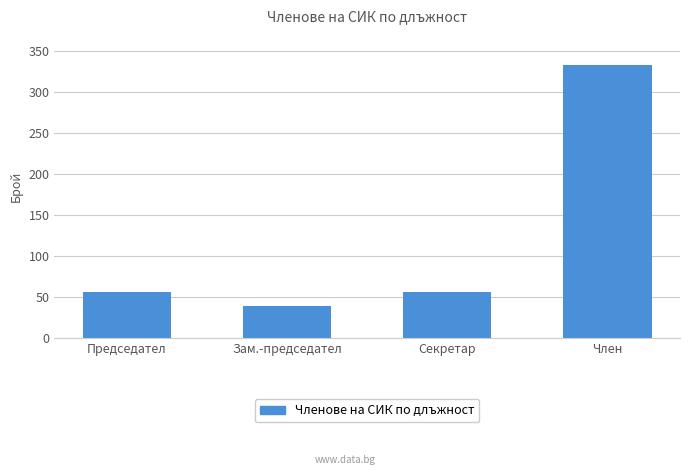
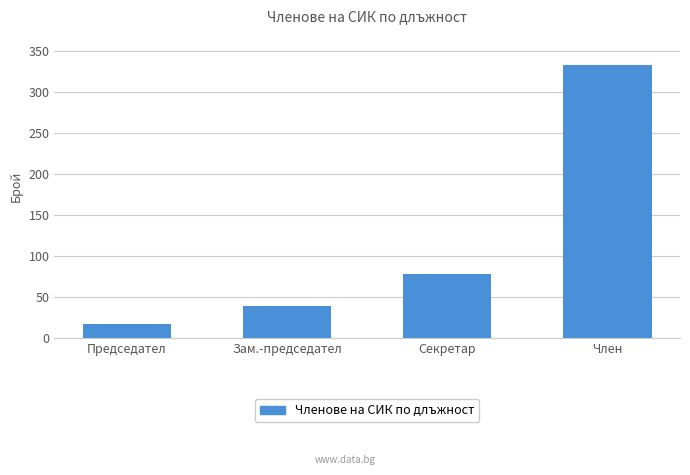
Председател: 60 -> 20
Секретар: 60 -> 80
